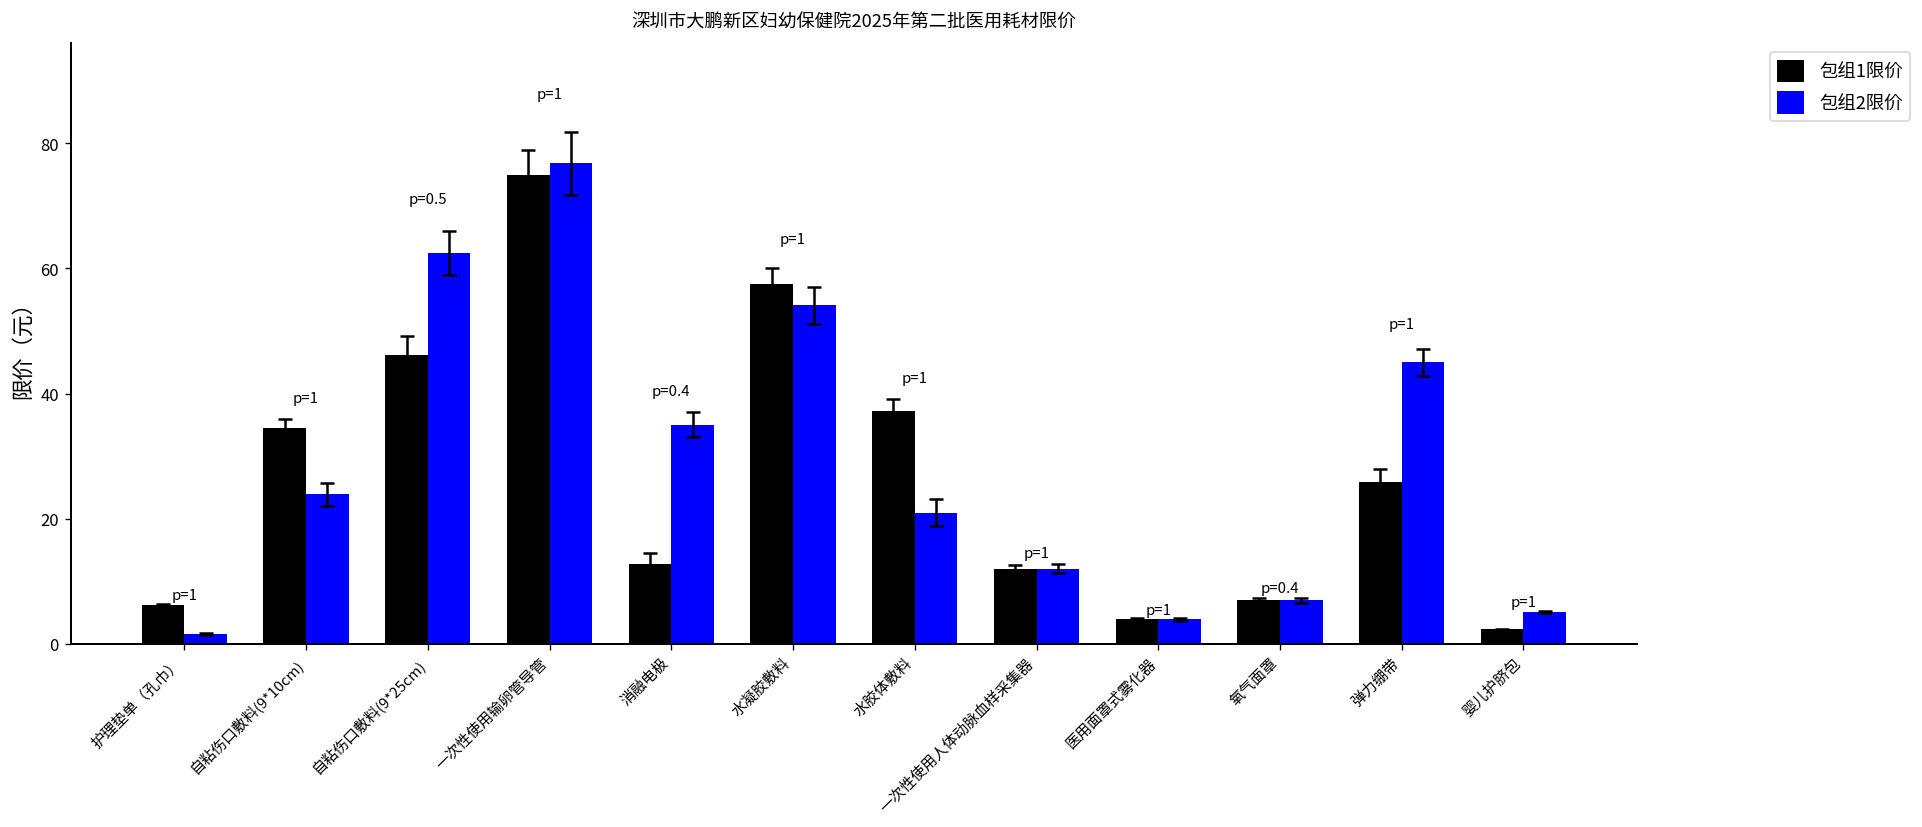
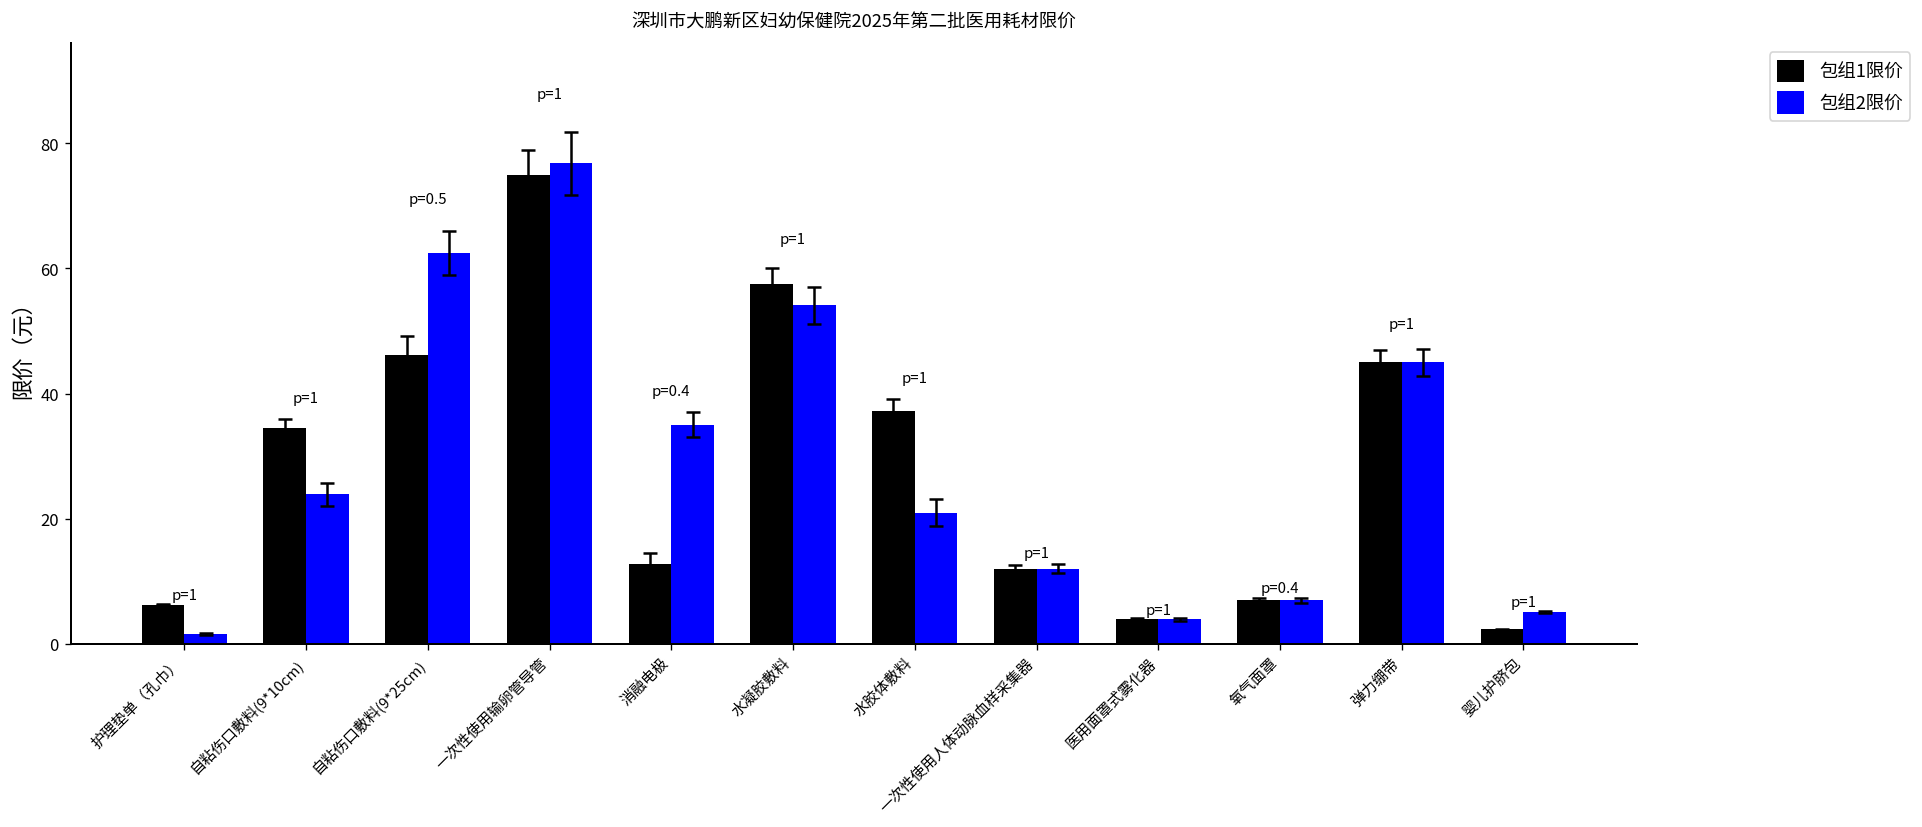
包组1限价, 弹力绷带: 26 -> 45
